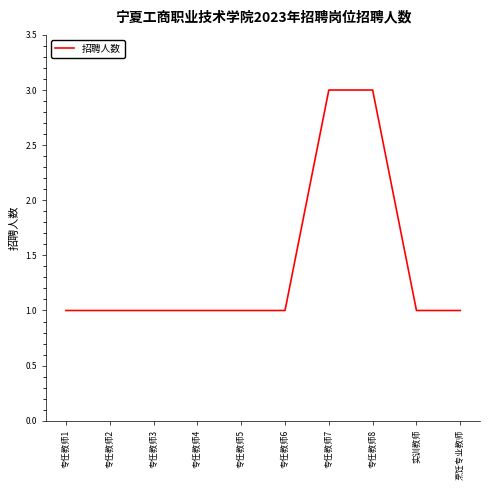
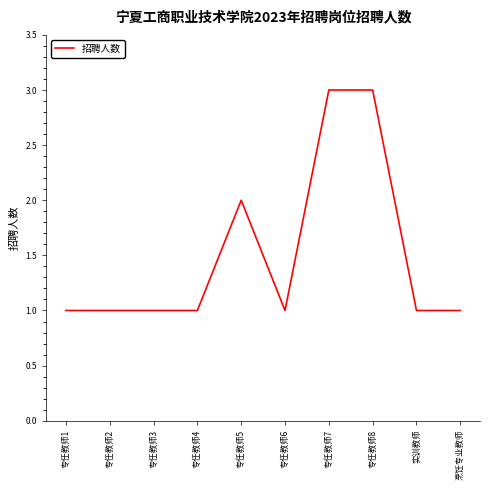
专任教师5: 1 -> 2
